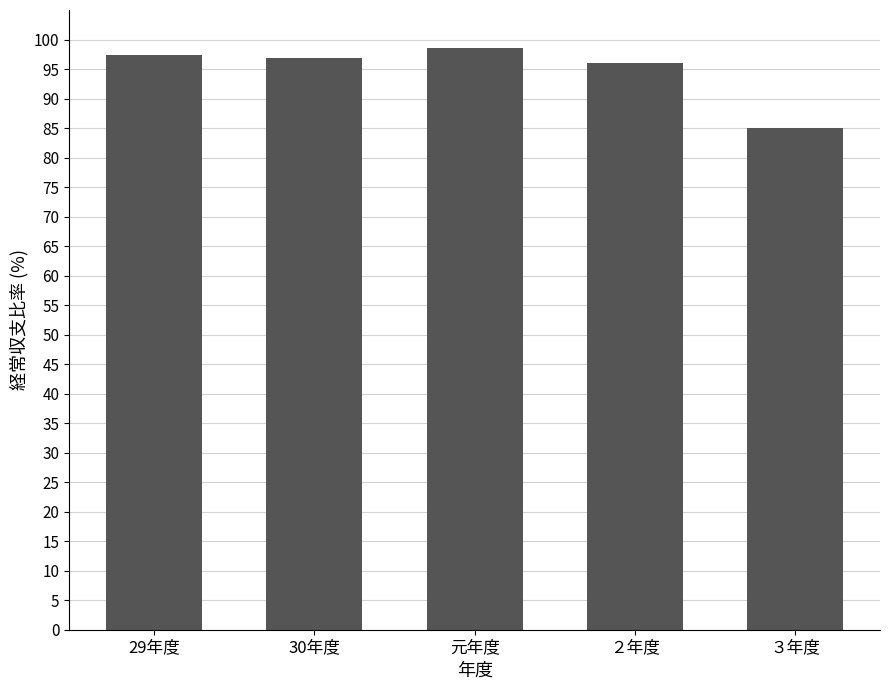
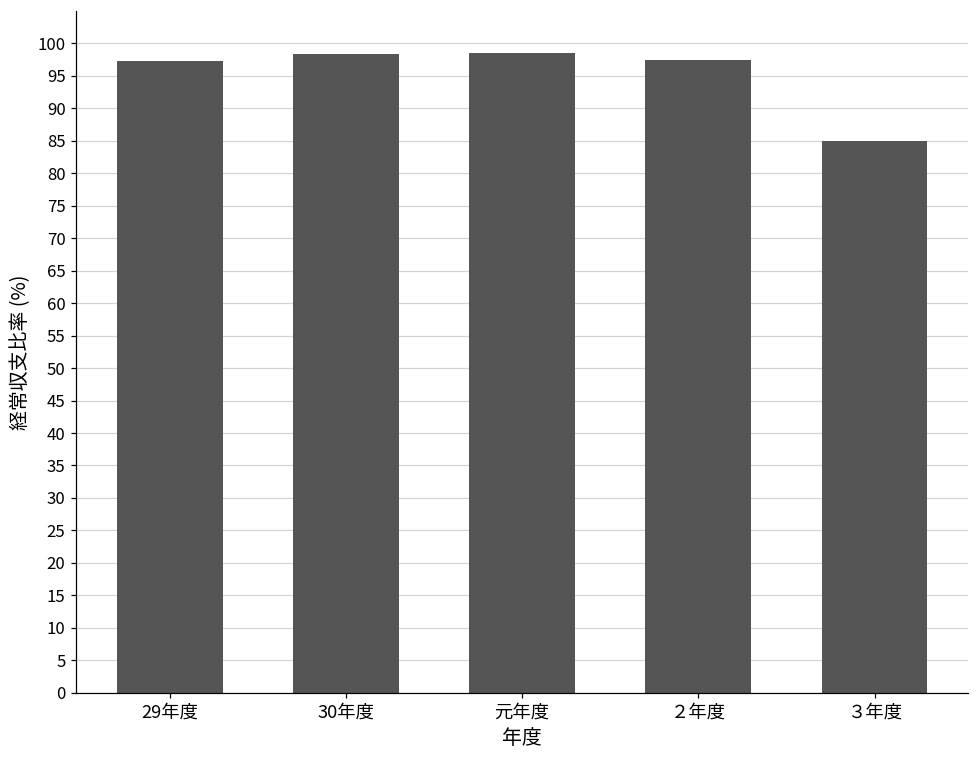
30年度: 97 -> 98
２年度: 96 -> 98
